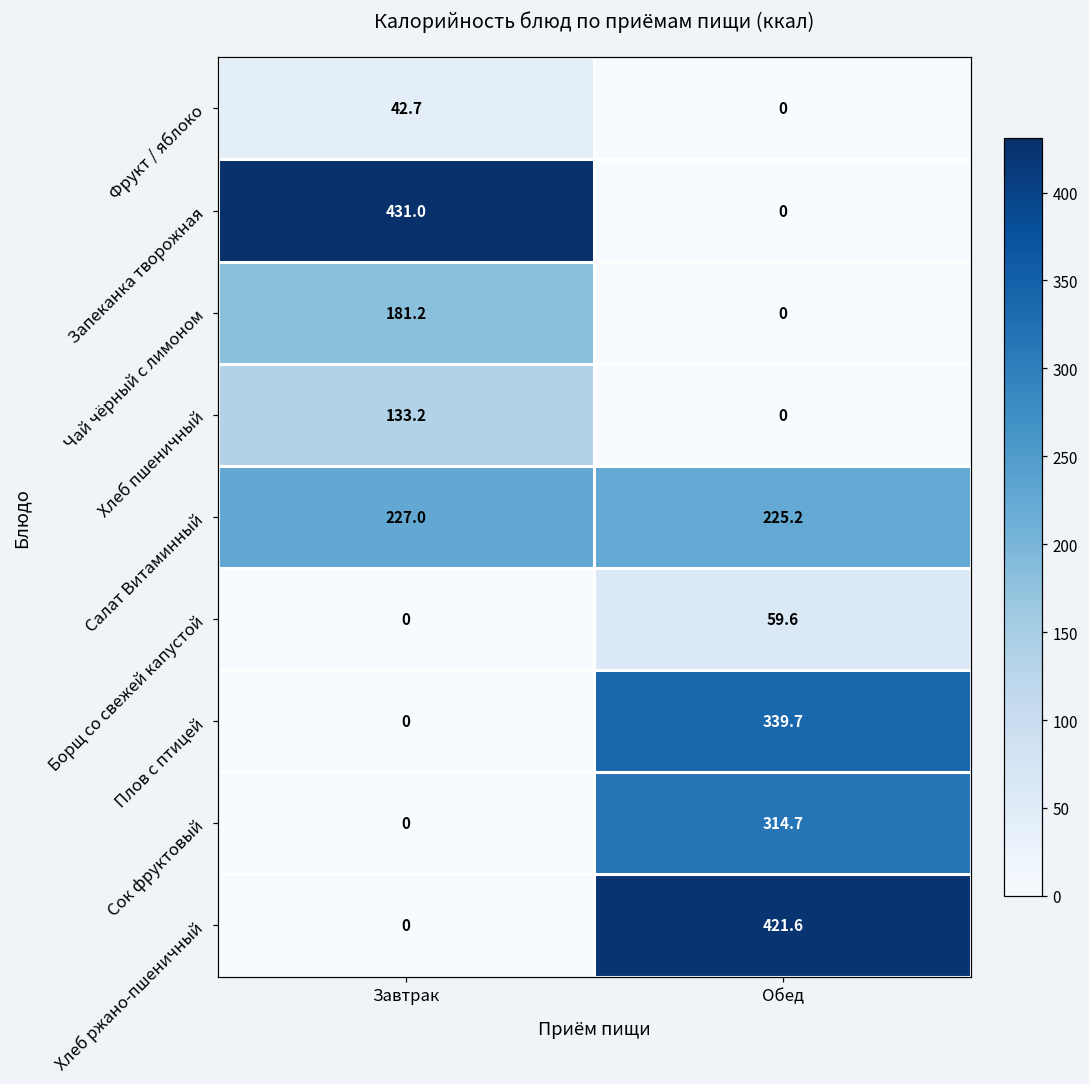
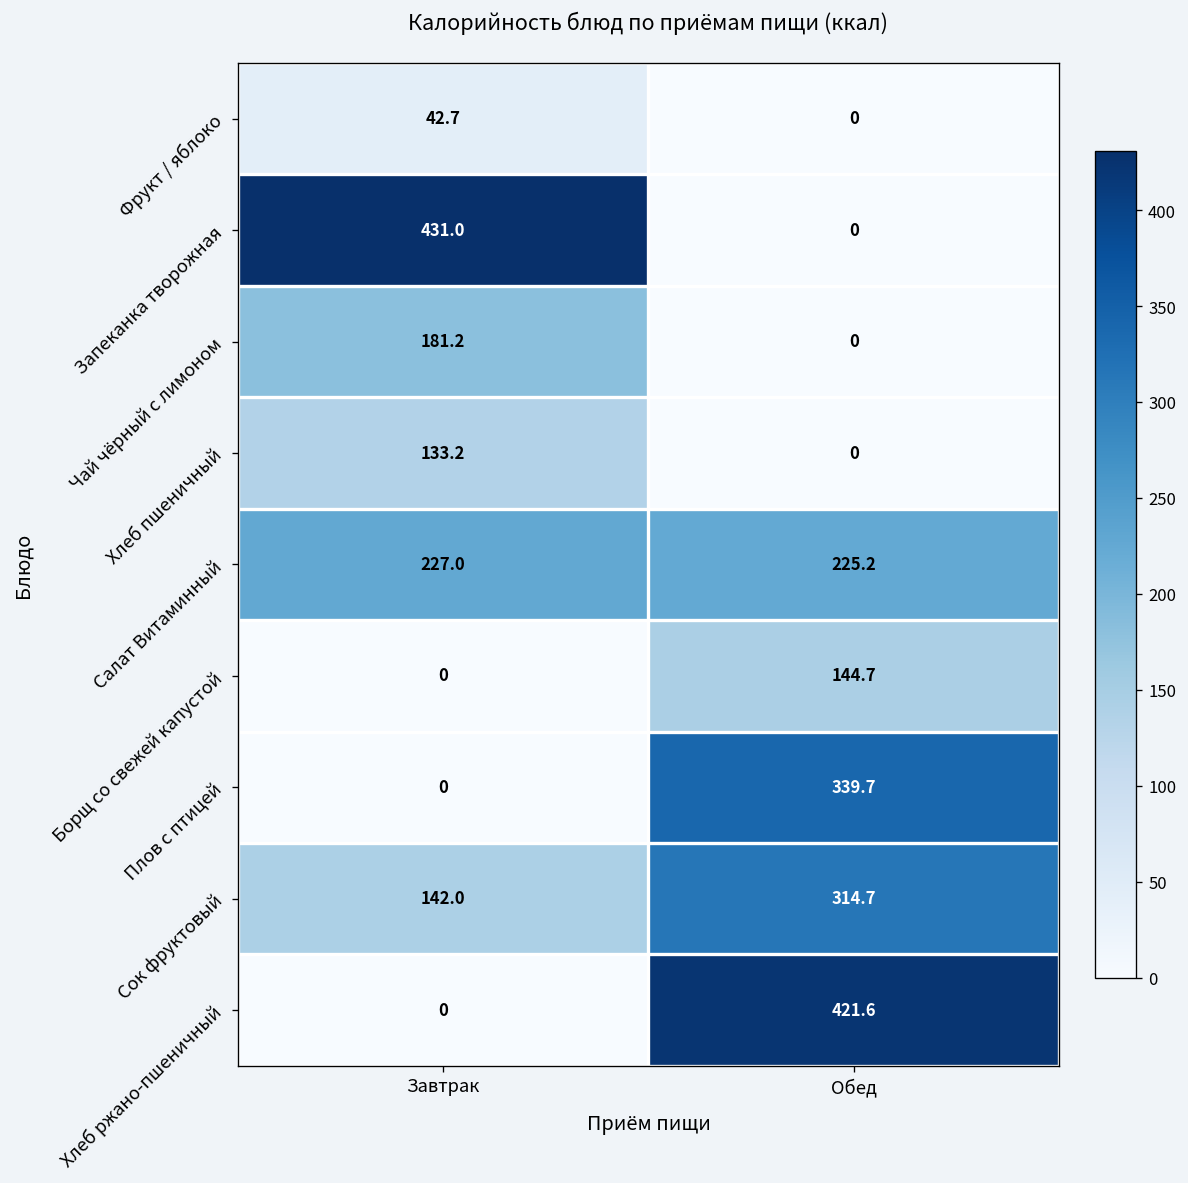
Борщ со свежей капустой, Обед: 59.6 -> 144.7
Сок фруктовый, Завтрак: 0 -> 142.0
